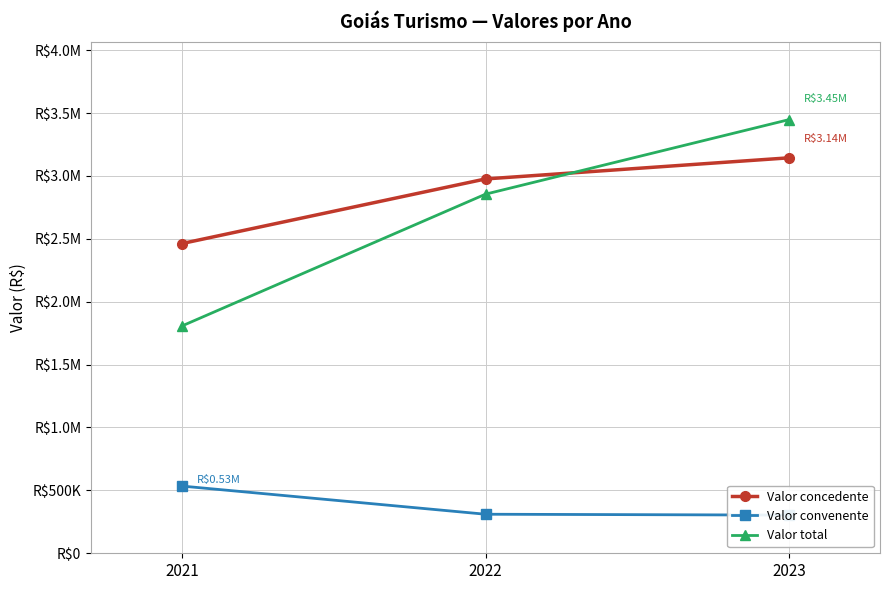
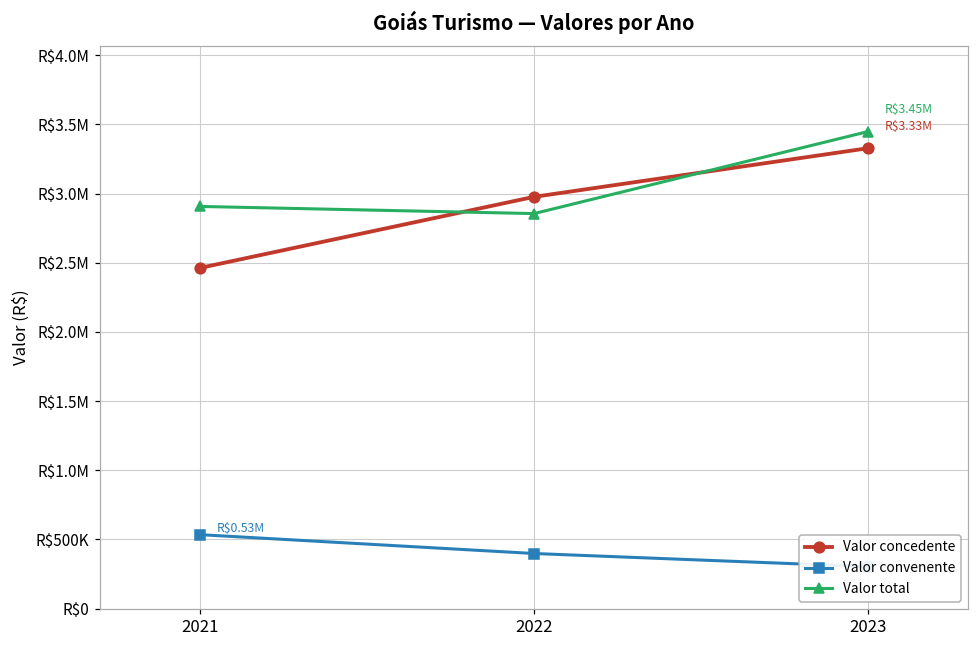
Valor total, 2021: R$1810000 -> R$2910000
Valor convenente, 2022: R$310000 -> R$400000
Valor concedente, 2023: $3.14M -> $3.33M
